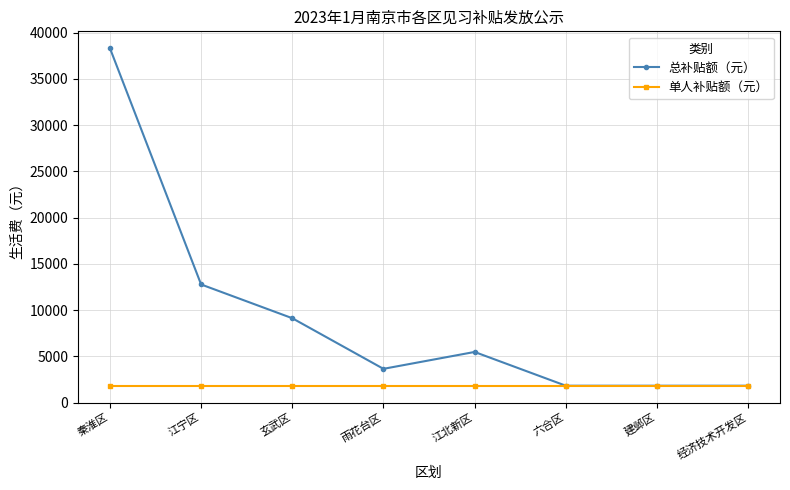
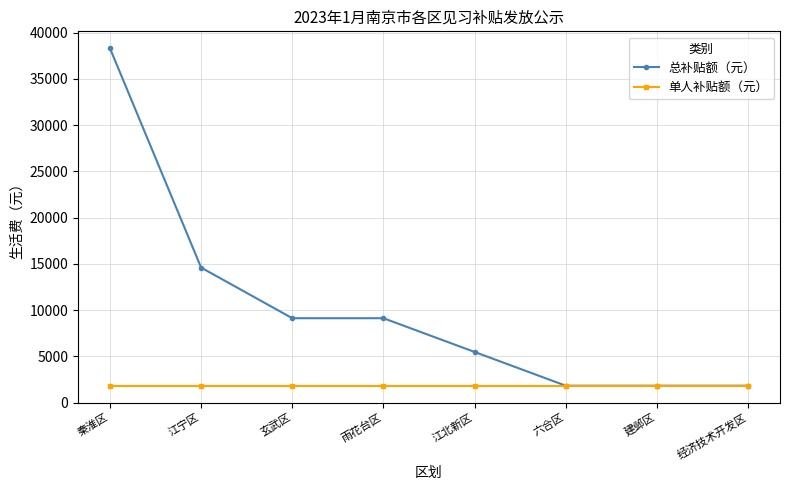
总补贴额（元）, 江宁区: 13000 -> 15000
总补贴额（元）, 雨花台区: 4000 -> 9000
